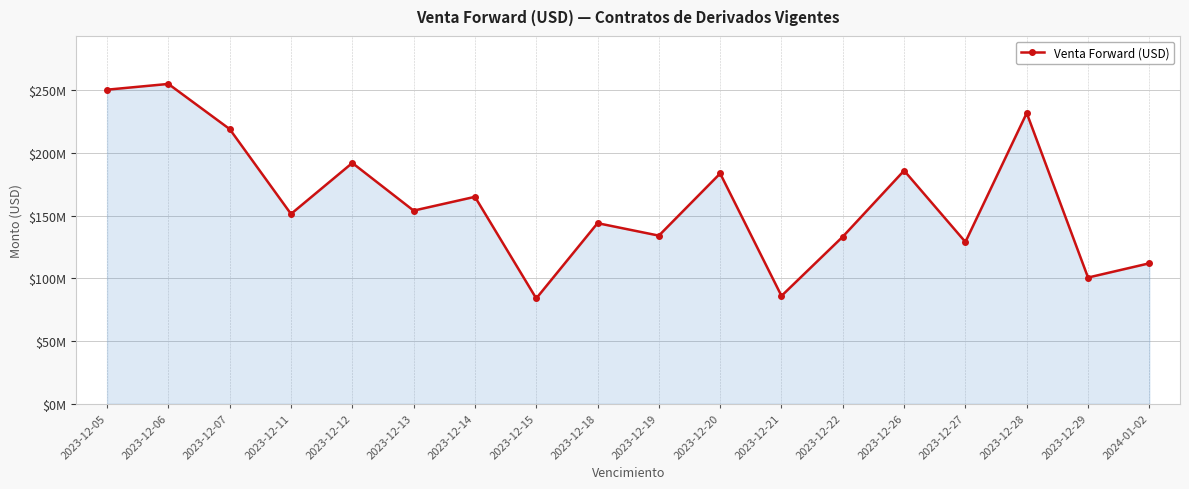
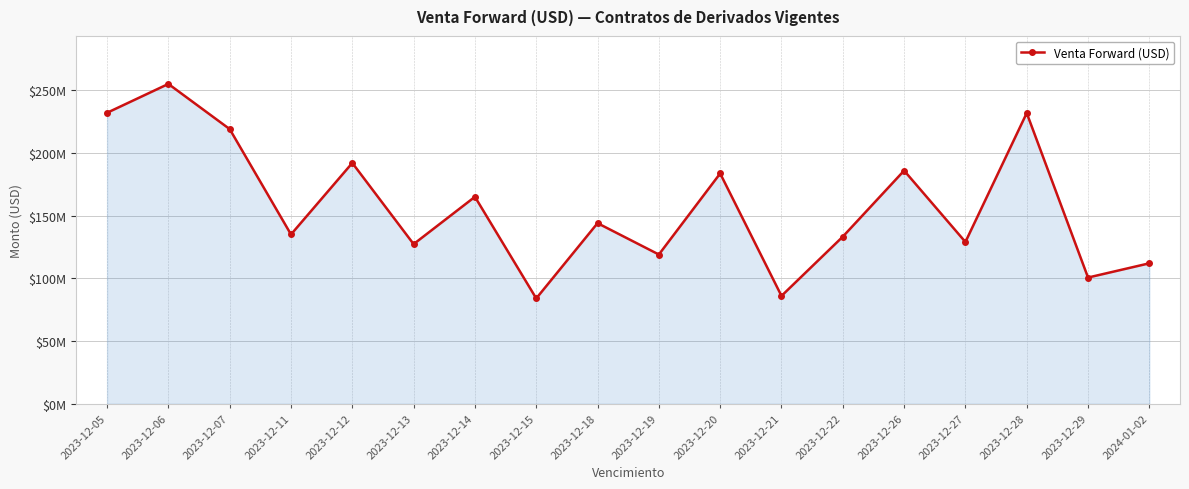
2023-12-05: $250000000 -> $232000000
2023-12-11: $151000000 -> $135000000
2023-12-13: $154000000 -> $127000000
2023-12-19: $134000000 -> $119000000
